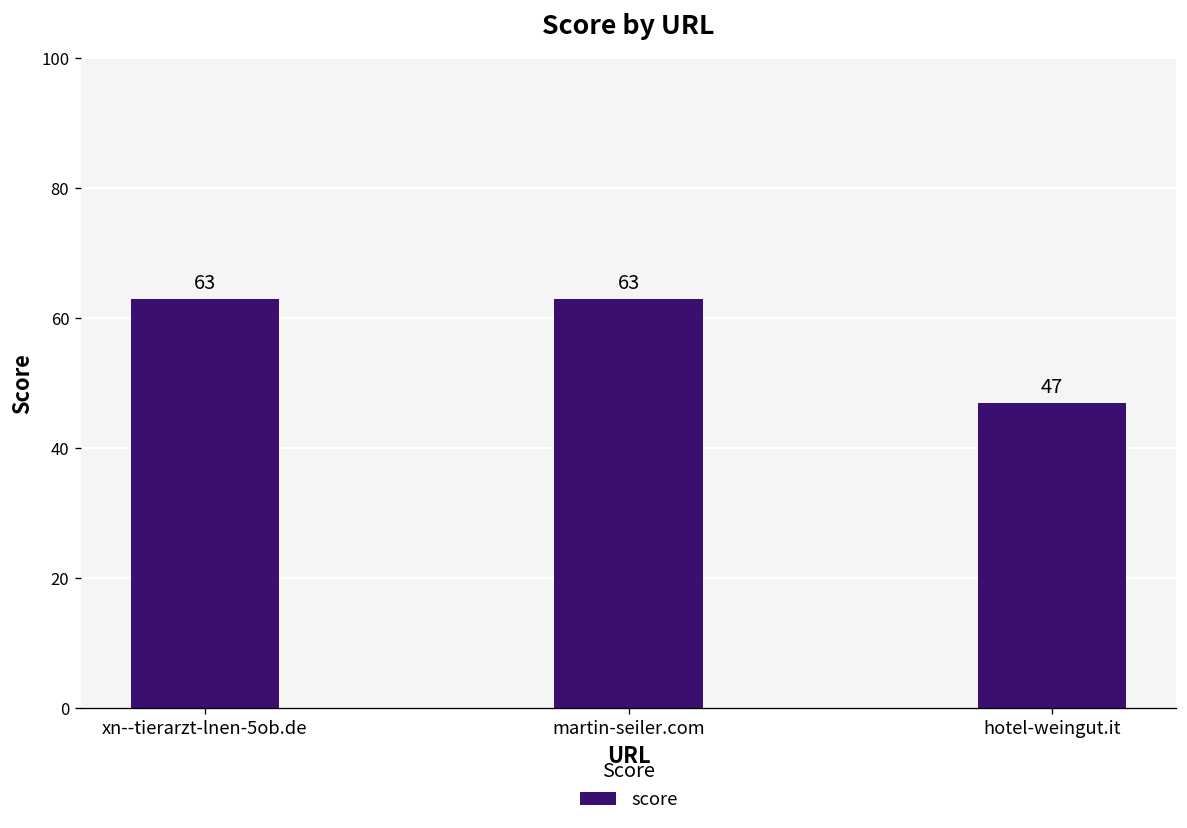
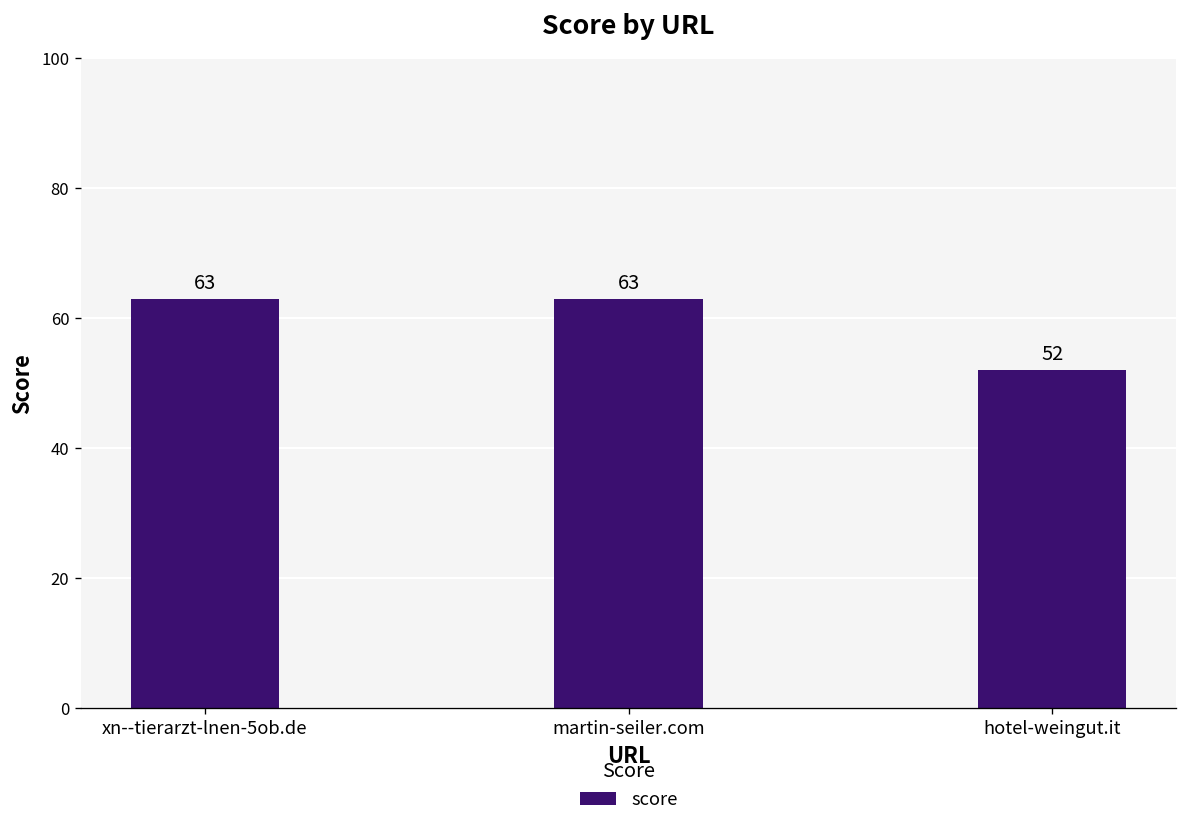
hotel-weingut.it: 47 -> 52
